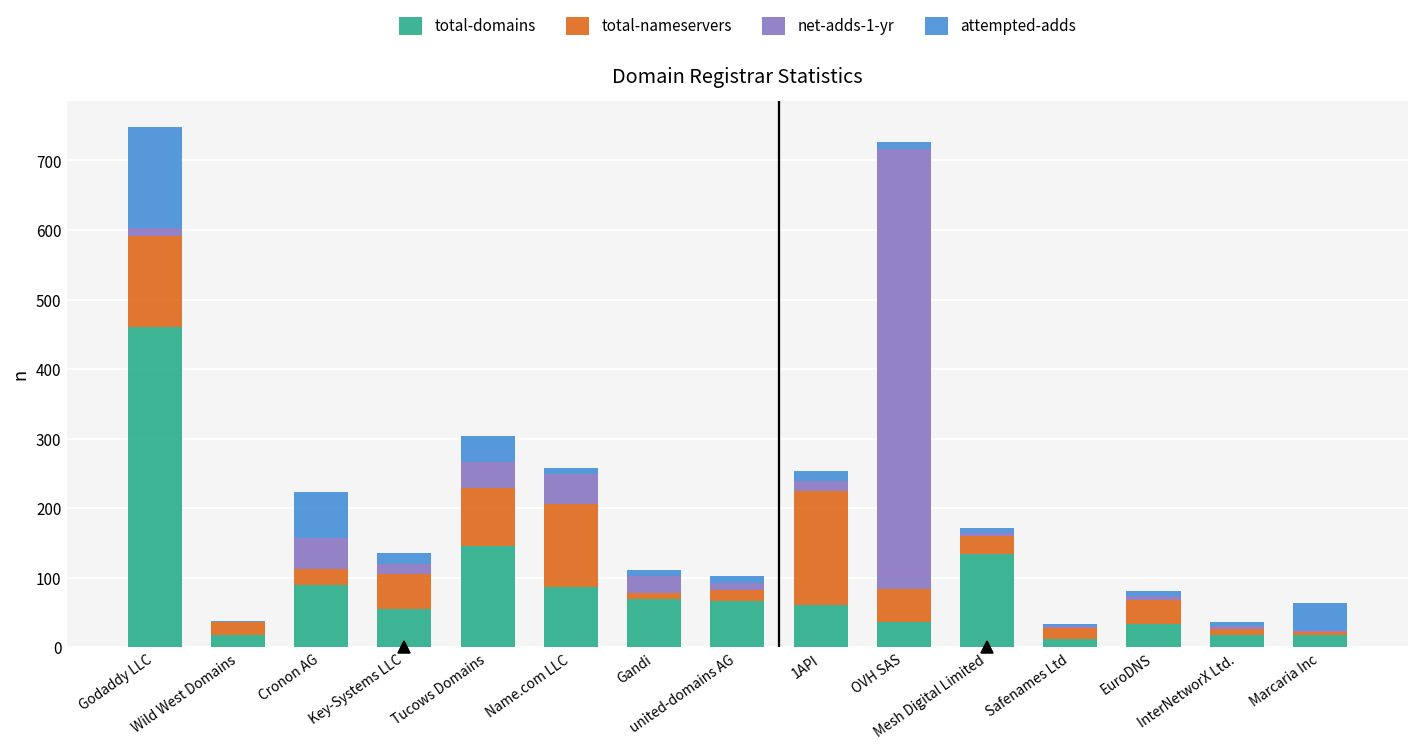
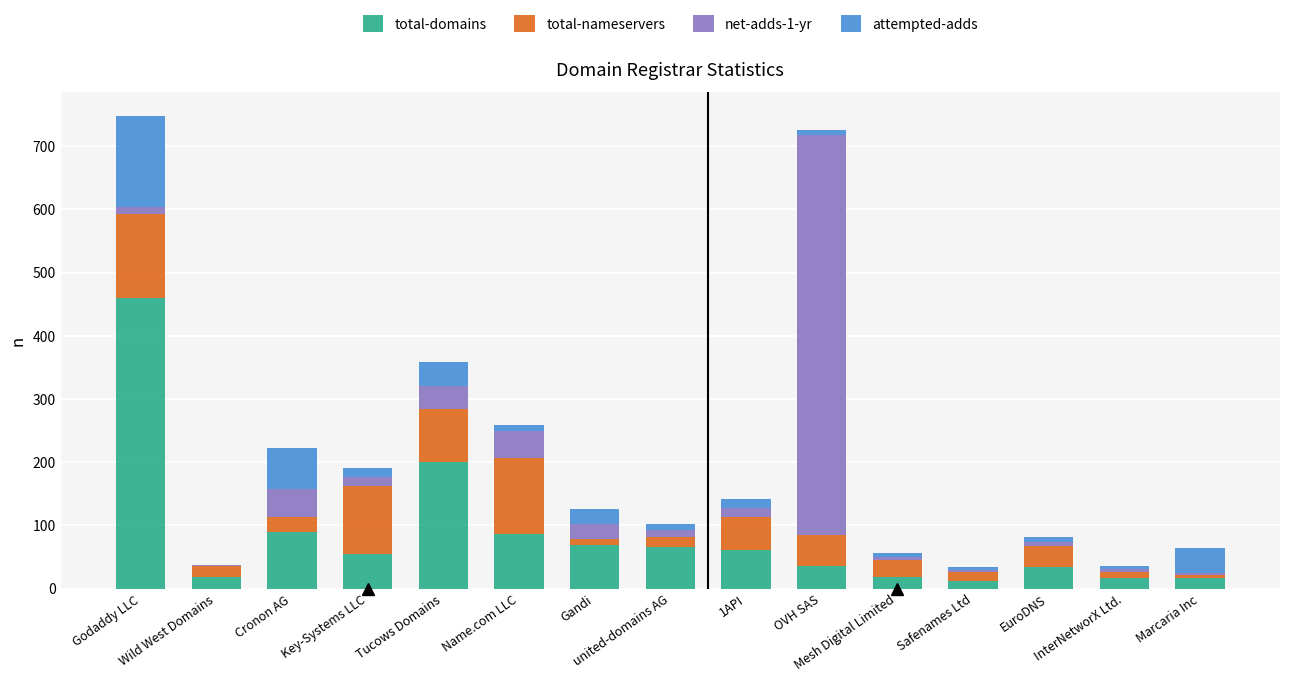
total-nameservers, Key-Systems LLC: 50 -> 110
total-domains, Tucows Domains: 150 -> 200
attempted-adds, Gandi: 10 -> 20
total-nameservers, 1API: 160 -> 50
total-domains, Mesh Digital Limited: 130 -> 20
